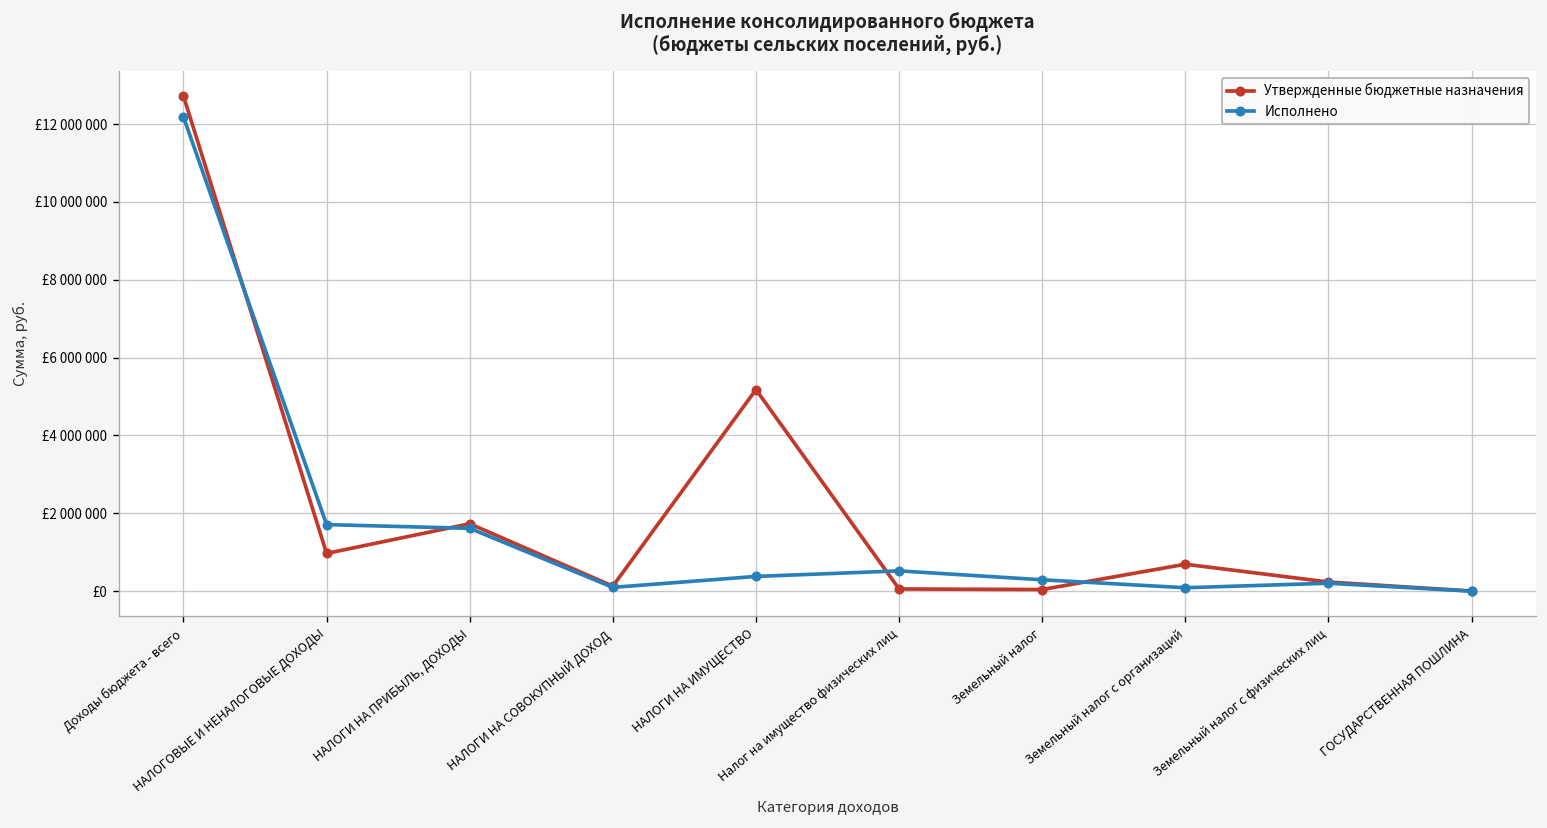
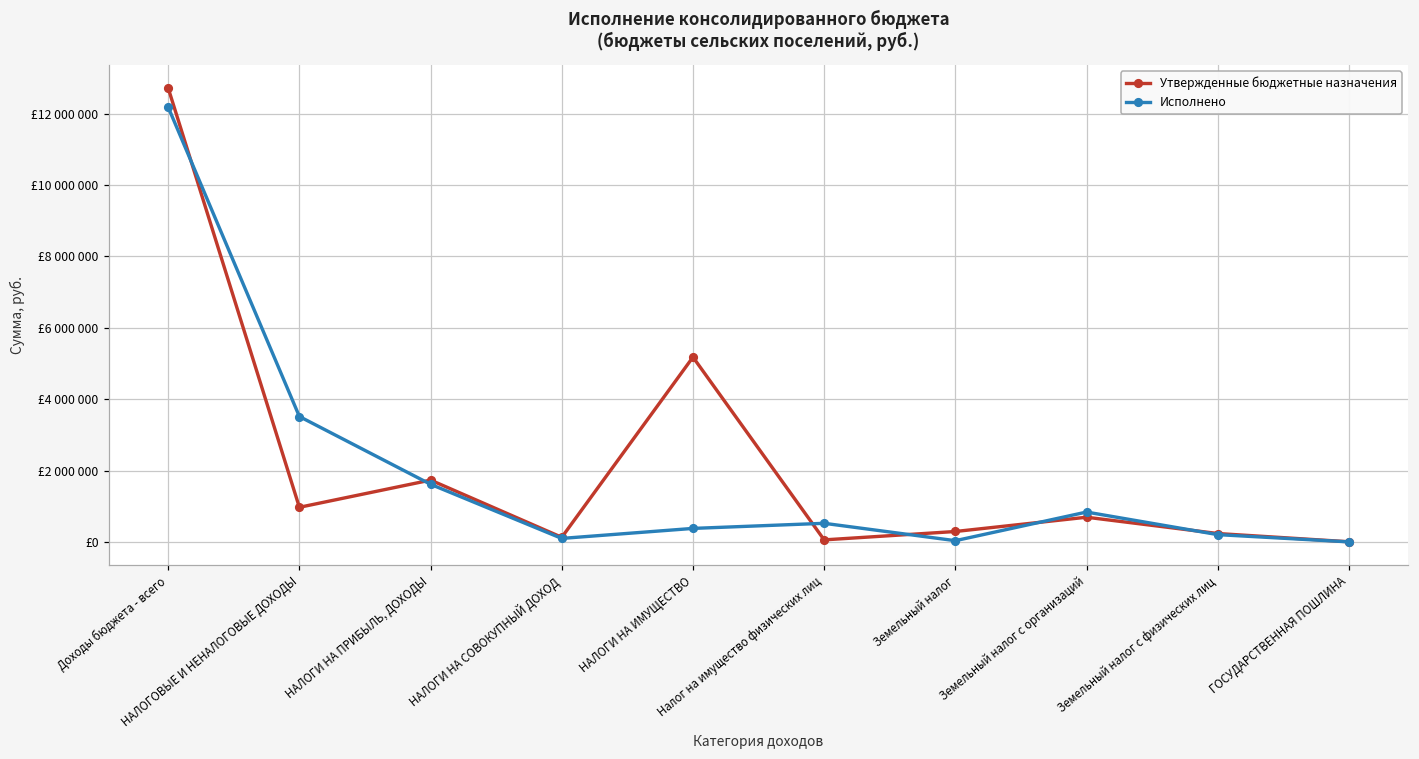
Исполнено, НАЛОГОВЫЕ И НЕНАЛОГОВЫЕ ДОХОДЫ: £1700000 -> £3500000
Утвержденные бюджетные назначения, Земельный налог: £0 -> £300000
Исполнено, Земельный налог: £300000 -> £0
Исполнено, Земельный налог с организаций: £100000 -> £800000
